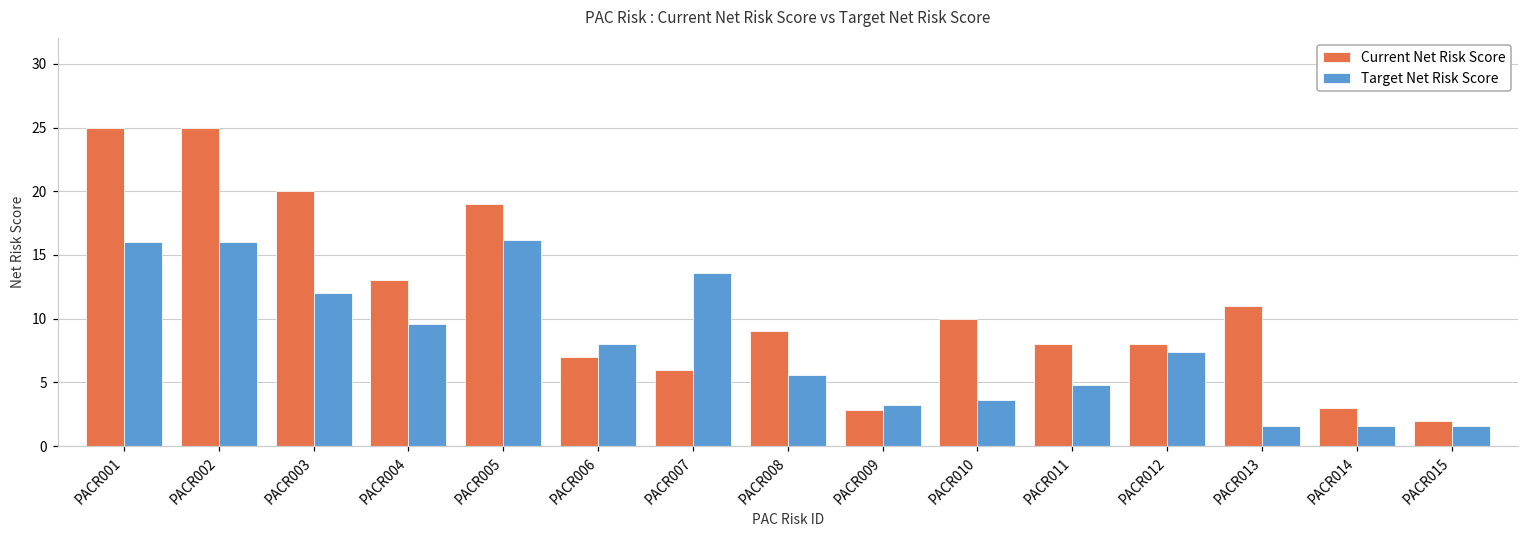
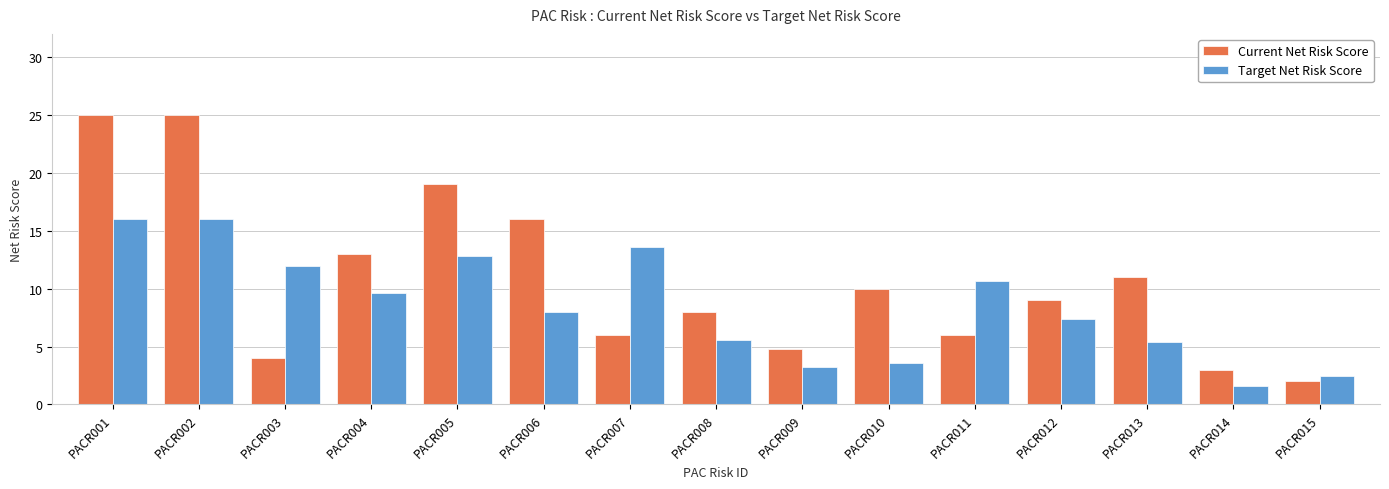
Current Net Risk Score, PACR003: 20 -> 4
Target Net Risk Score, PACR005: 16.2 -> 12.8
Current Net Risk Score, PACR006: 7 -> 16
Current Net Risk Score, PACR008: 9 -> 8
Current Net Risk Score, PACR009: 2.8 -> 4.8
Current Net Risk Score, PACR011: 8 -> 6
Target Net Risk Score, PACR011: 4.8 -> 10.7
Current Net Risk Score, PACR012: 8 -> 9
Target Net Risk Score, PACR013: 1.6 -> 5.4
Target Net Risk Score, PACR015: 1.6 -> 2.5
